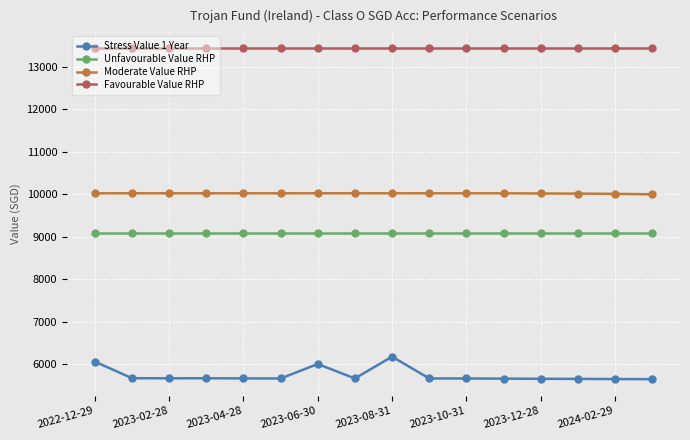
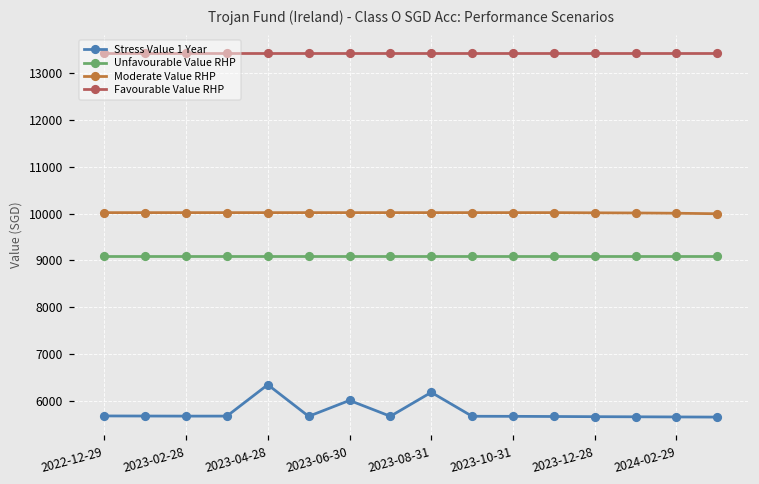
Stress Value 1 Year, 2022-12-29: 6100 -> 5700
Stress Value 1 Year, 2023-04-28: 5700 -> 6300
